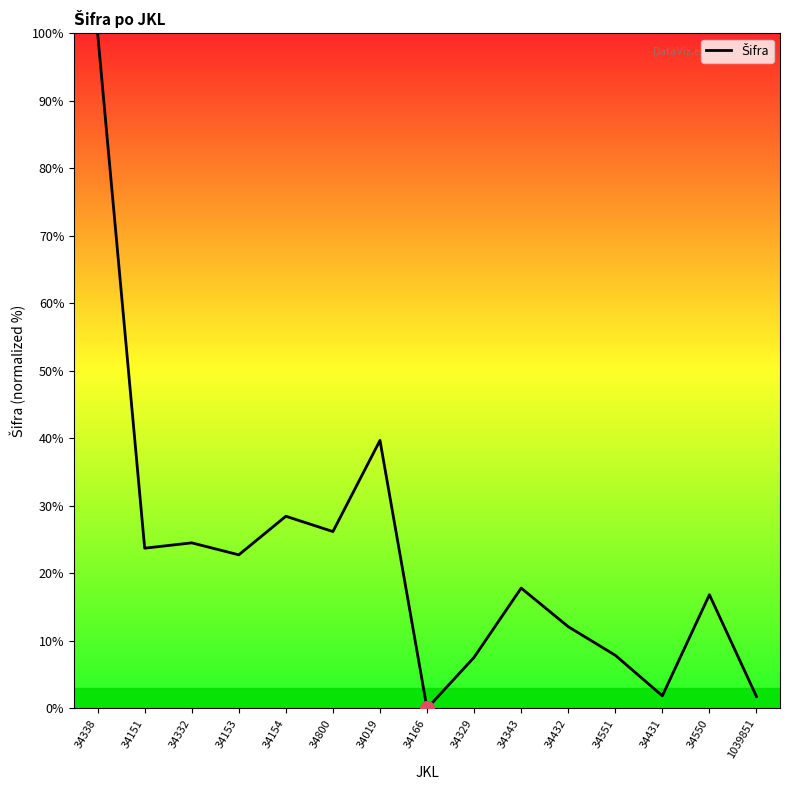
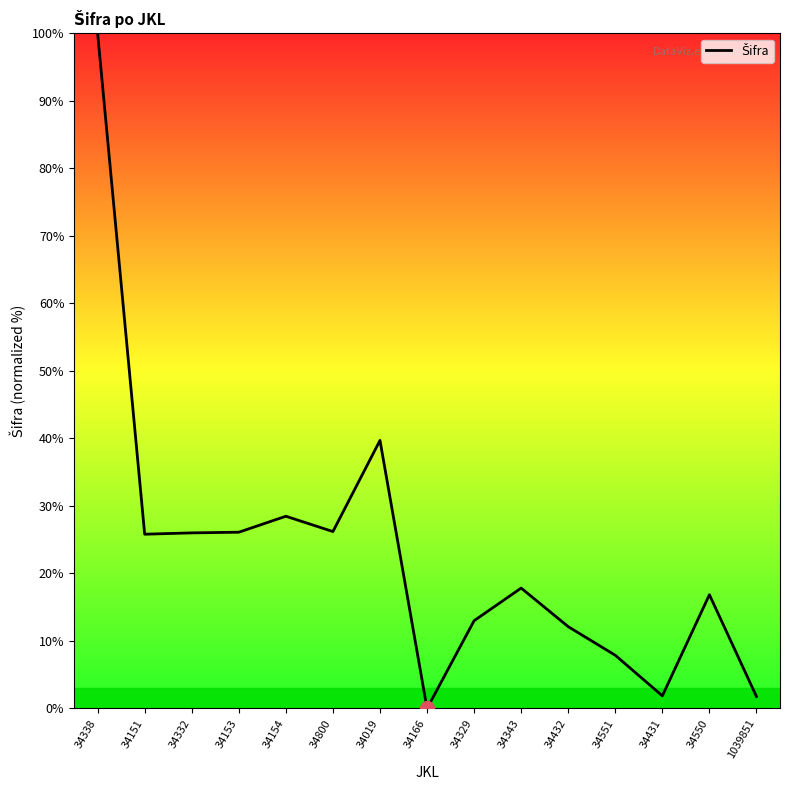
Šifra, 34151: 24% -> 26%
Šifra, 34332: 25% -> 26%
Šifra, 34153: 23% -> 26%
Šifra, 34329: 8% -> 13%
